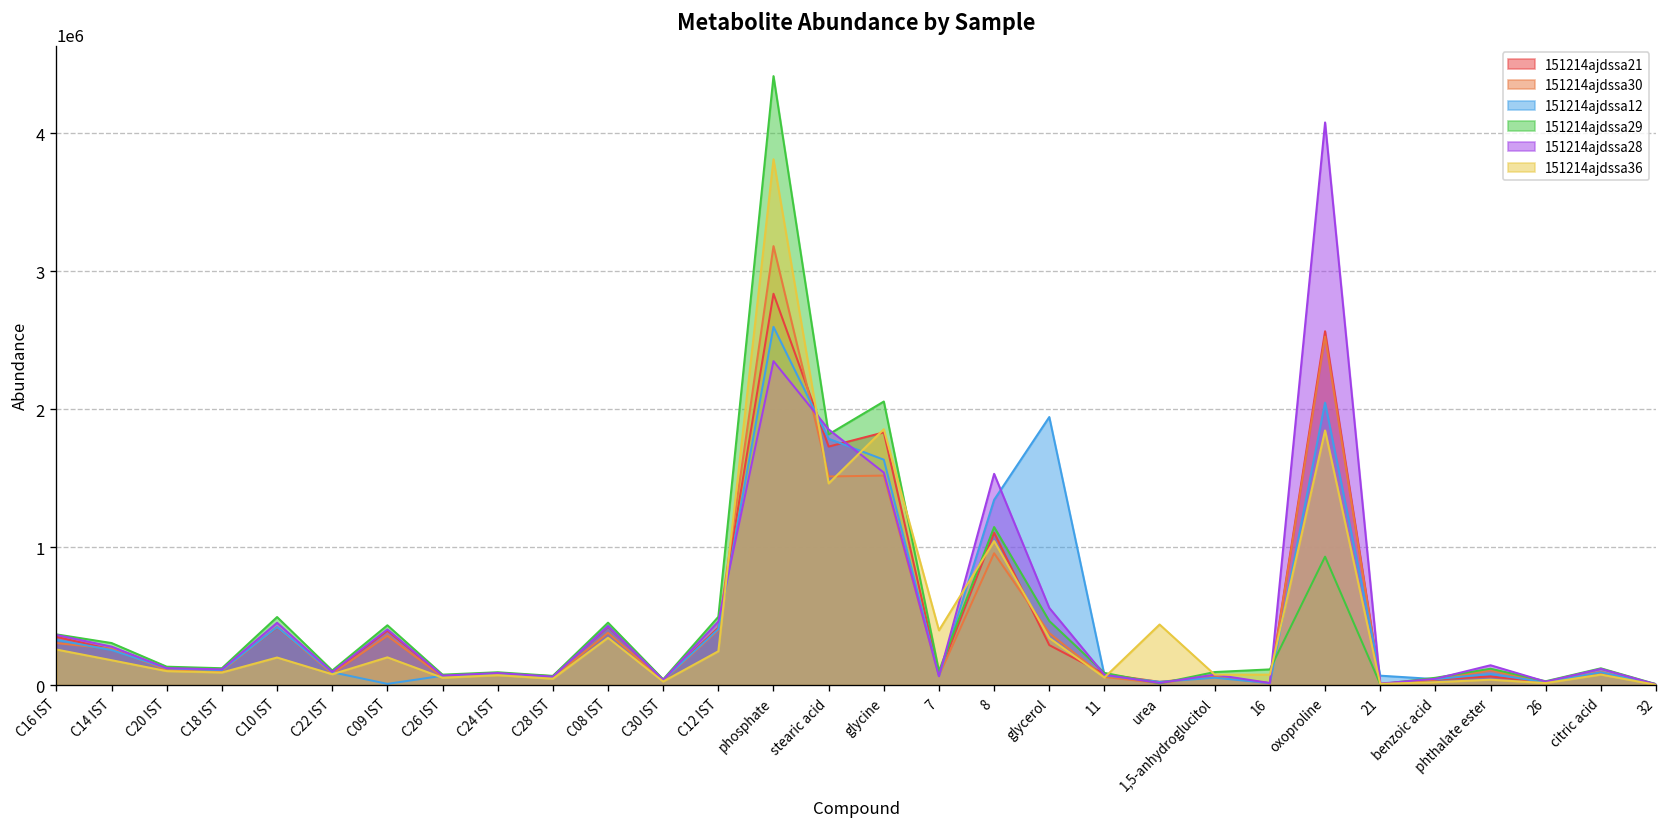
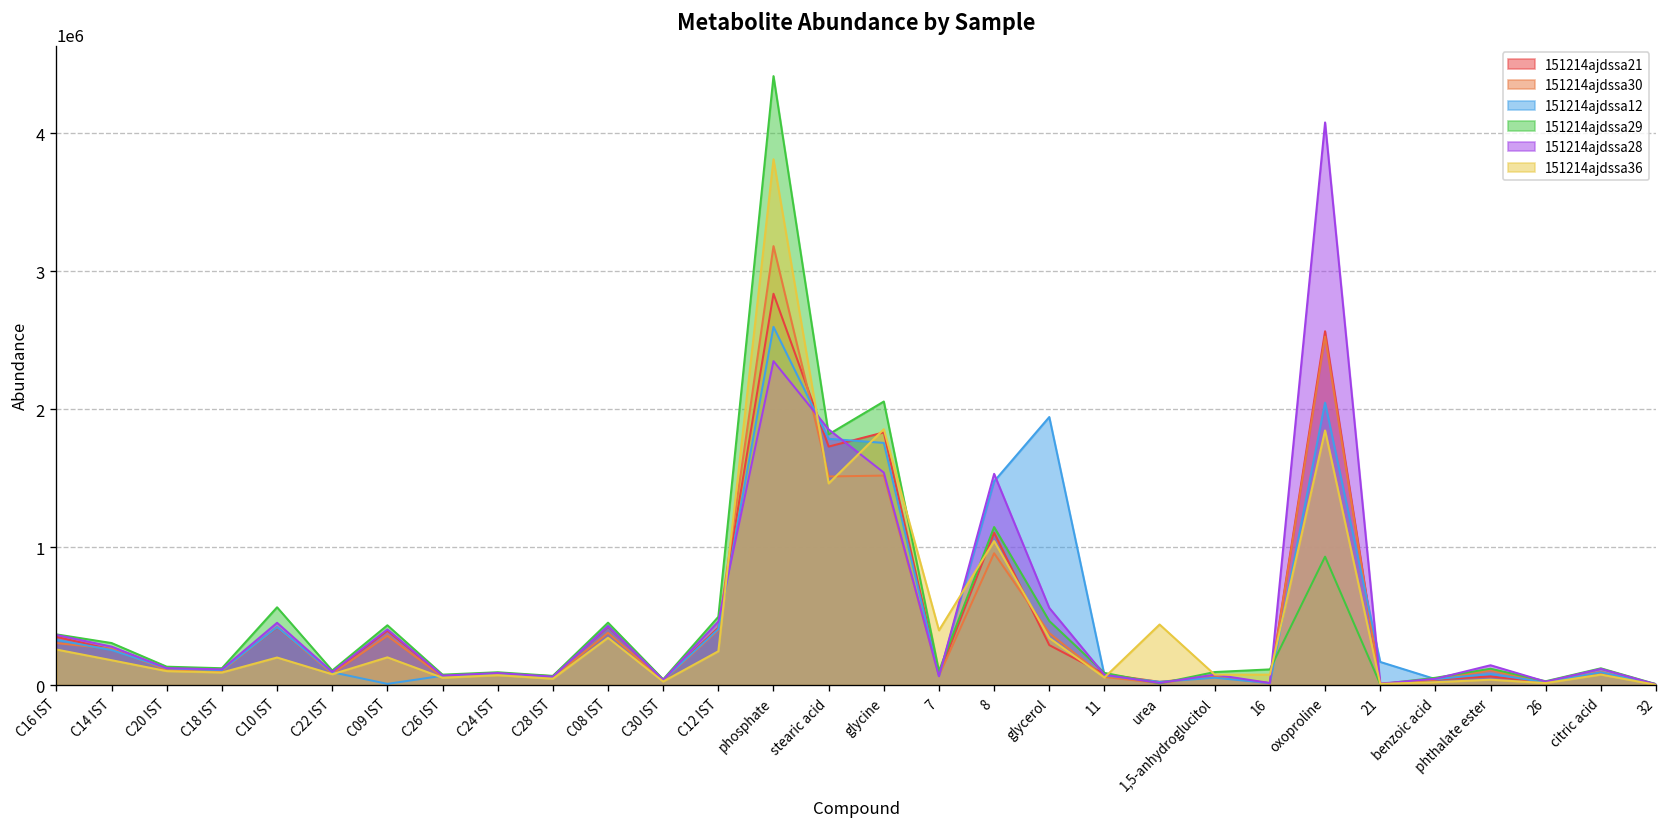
151214ajdssa29, C10 IST: 490000 -> 560000
151214ajdssa12, glycine: 1630000 -> 1760000
151214ajdssa12, 8: 1340000 -> 1480000
151214ajdssa12, 21: 70000 -> 170000
